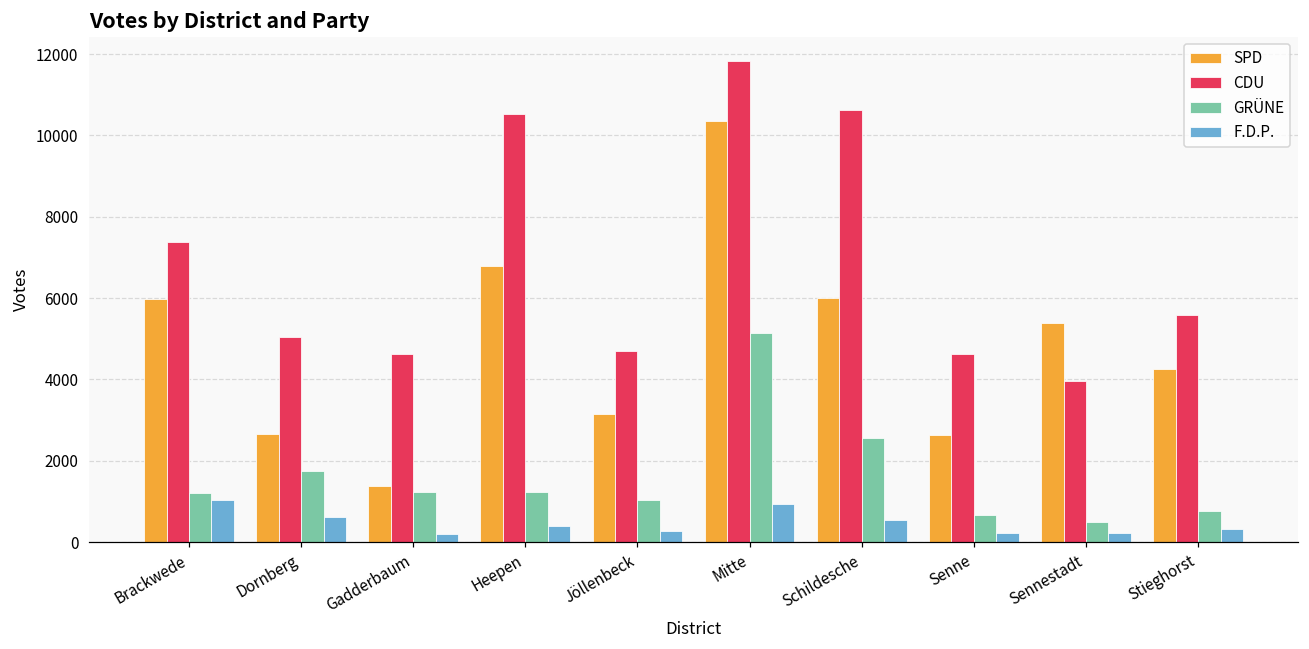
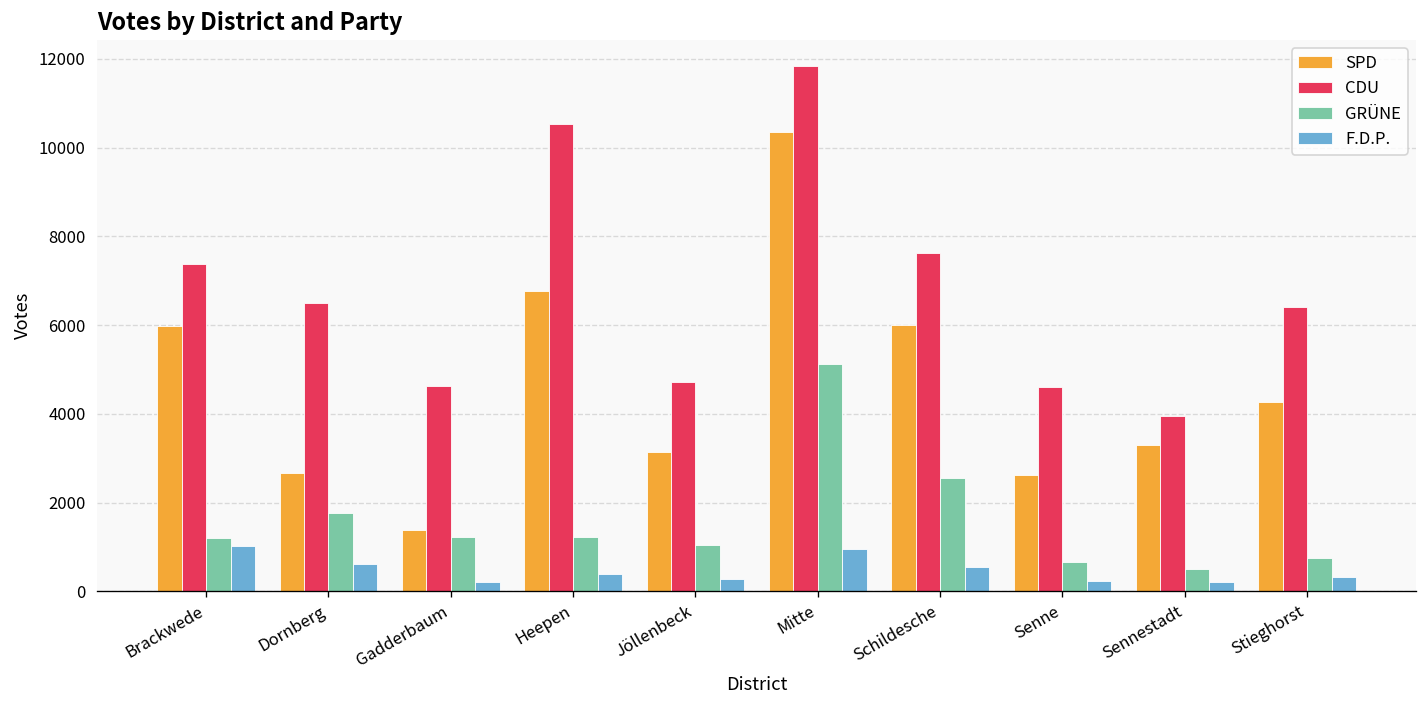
CDU, Dornberg: 5000 -> 6500
CDU, Schildesche: 10600 -> 7600
SPD, Sennestadt: 5400 -> 3300
CDU, Stieghorst: 5600 -> 6400
